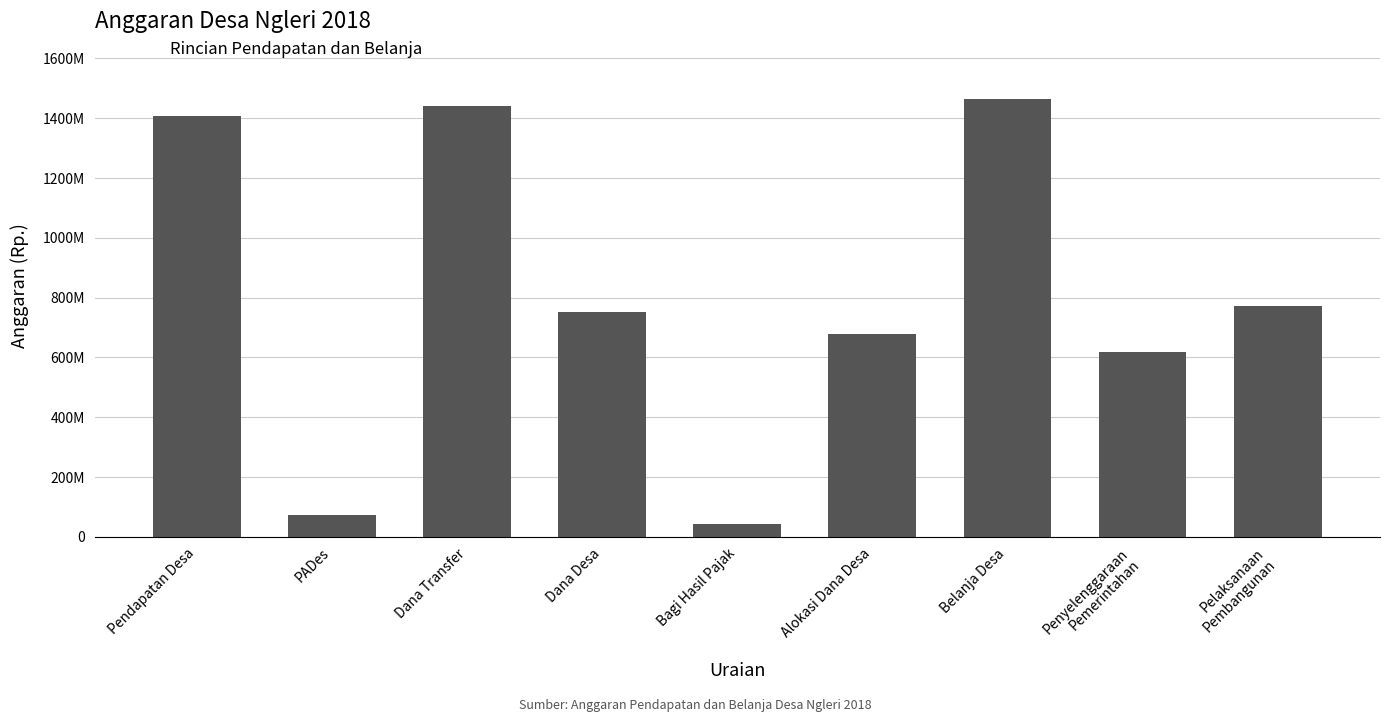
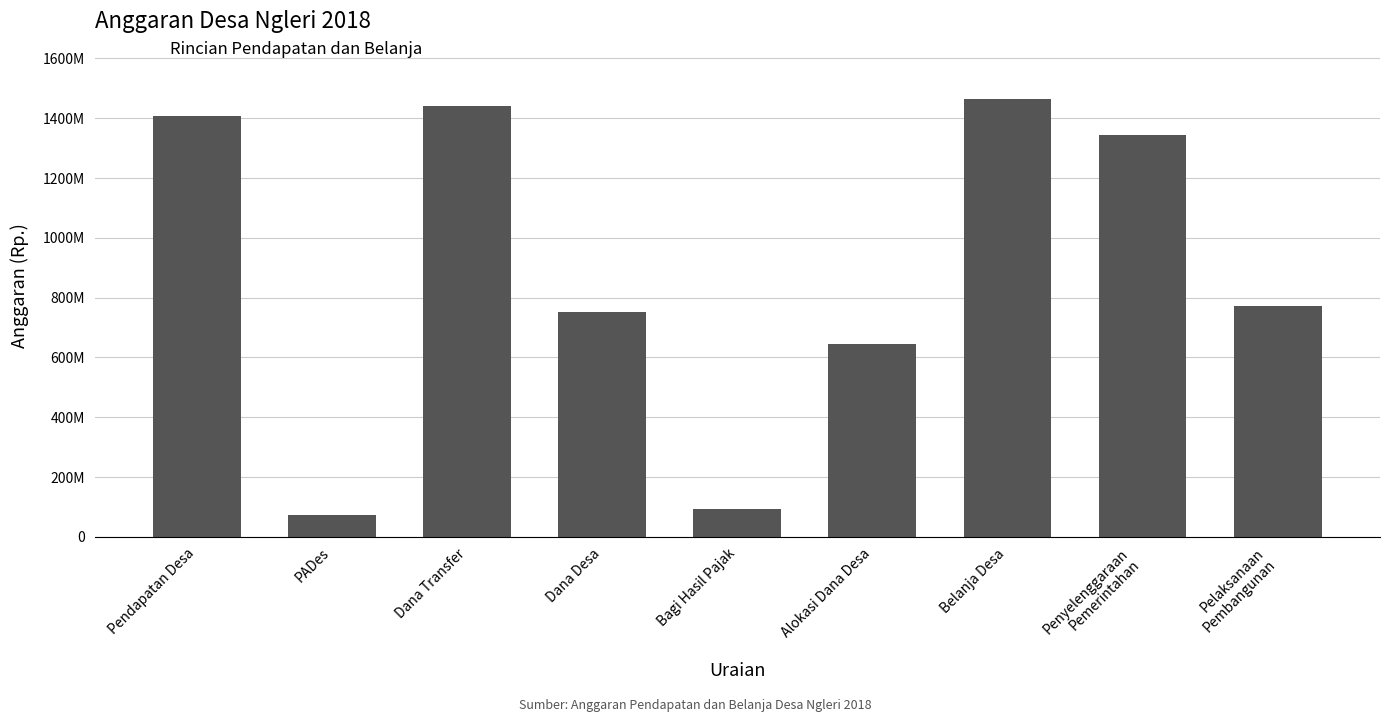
Bagi Hasil Pajak: 40000000 -> 90000000
Alokasi Dana Desa: 680000000 -> 650000000
Penyelenggaraan Pemerintahan: 620000000 -> 1340000000
